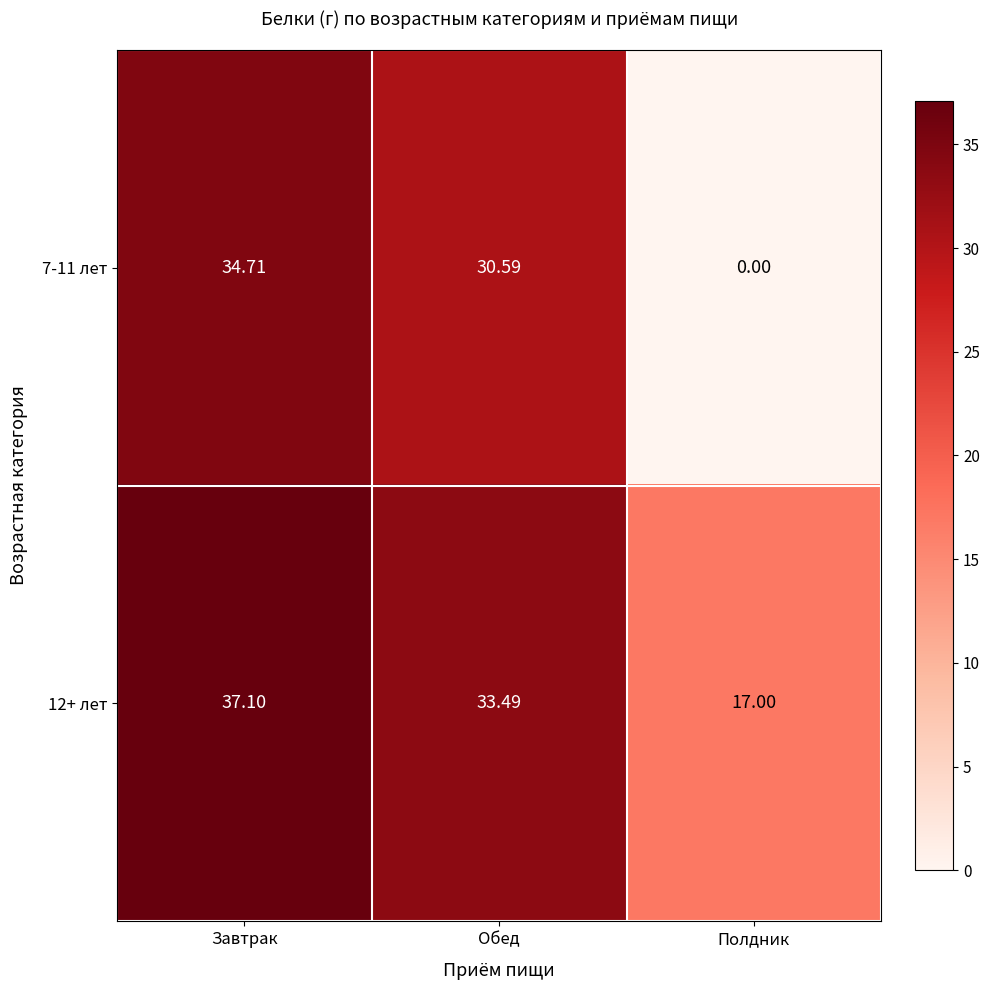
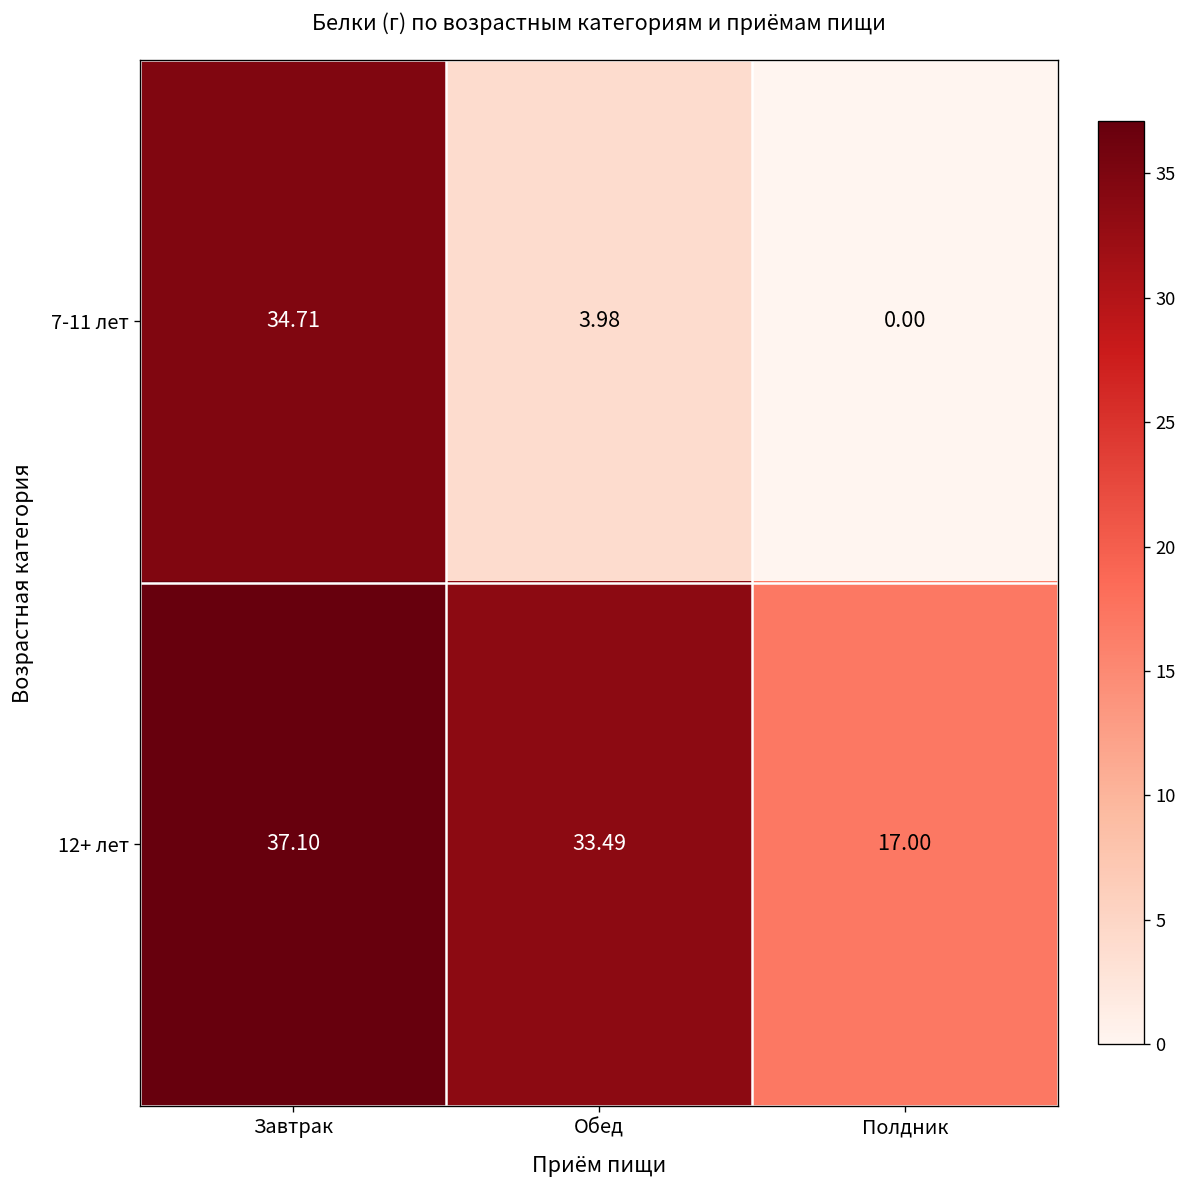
7-11 лет, Обед: 30.59 -> 3.98
